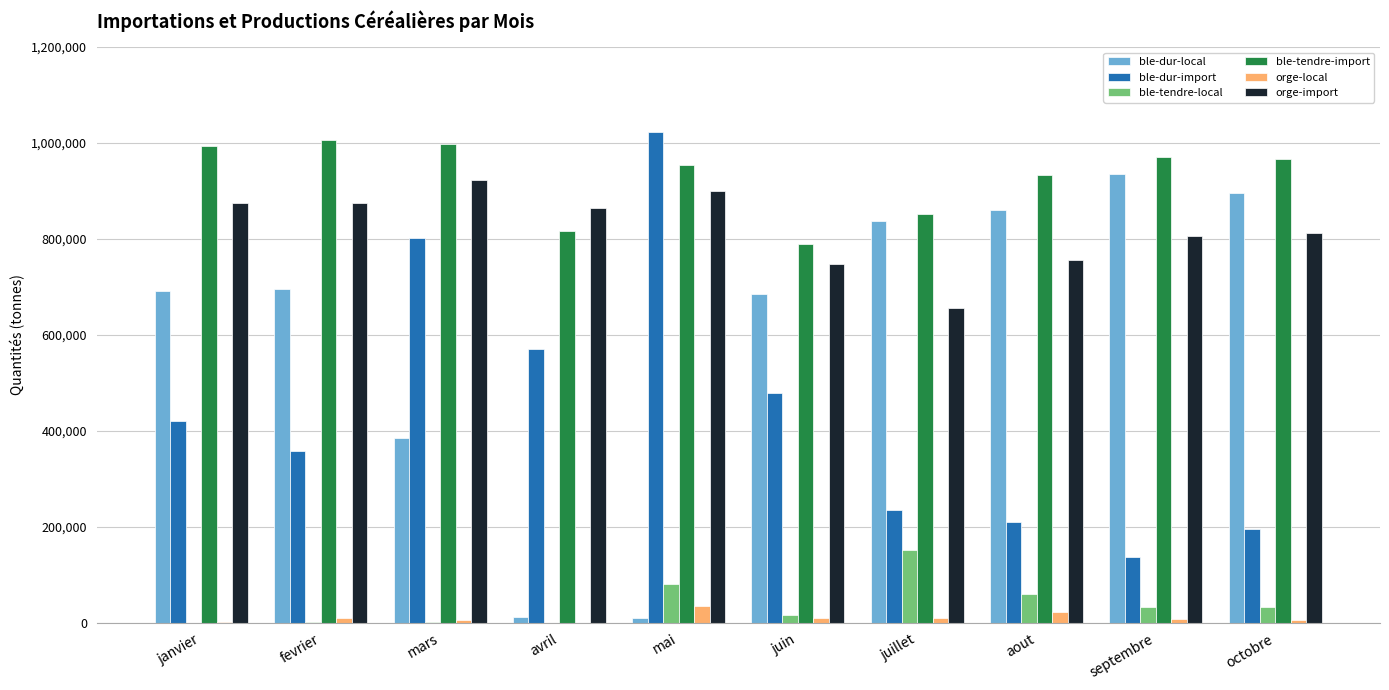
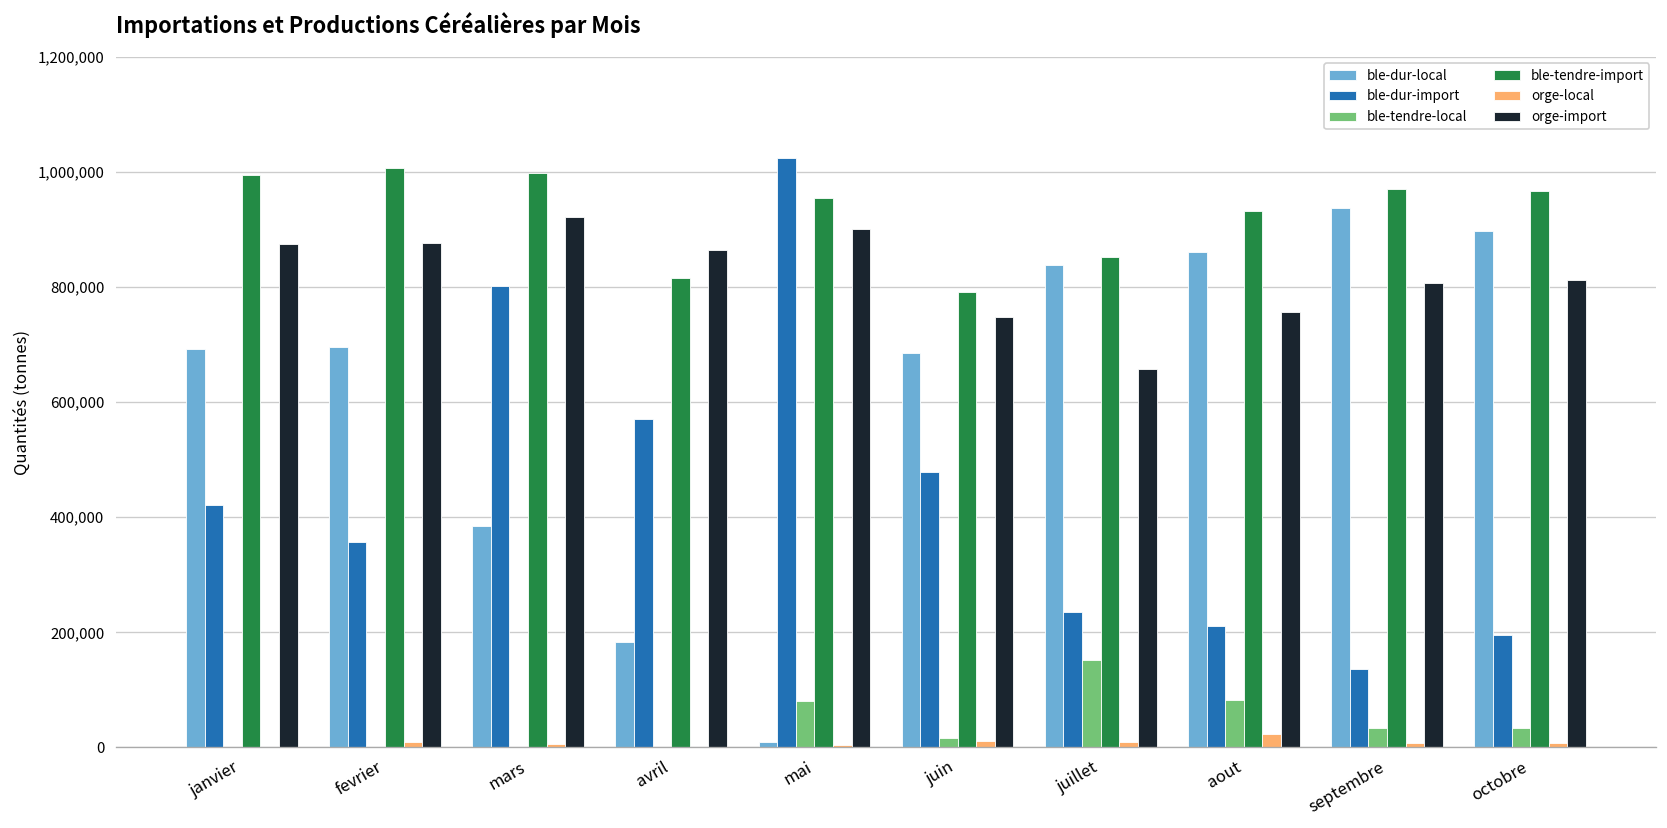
ble-dur-local, avril: 10,000 -> 180,000
orge-local, mai: 40,000 -> 0
ble-tendre-local, aout: 60,000 -> 80,000
